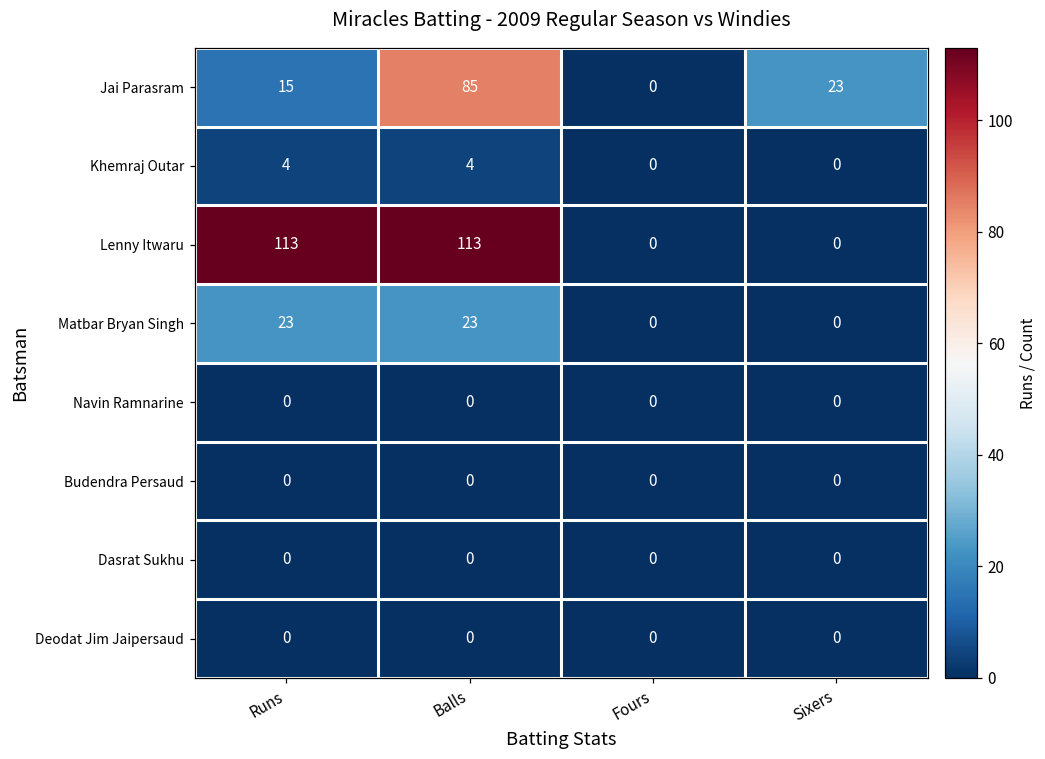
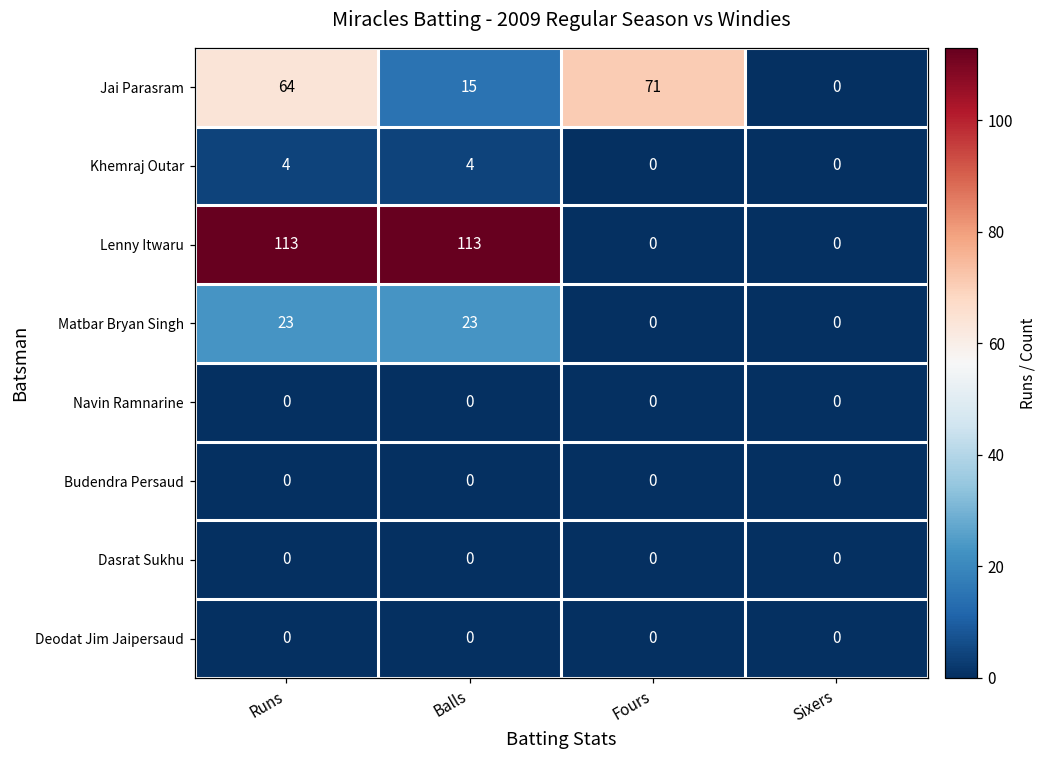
Jai Parasram, Runs: 15 -> 64
Jai Parasram, Balls: 85 -> 15
Jai Parasram, Fours: 0 -> 71
Jai Parasram, Sixers: 23 -> 0
